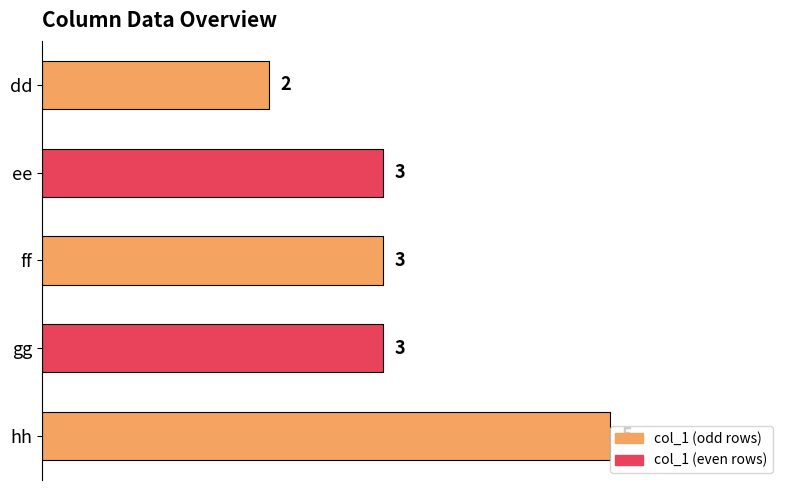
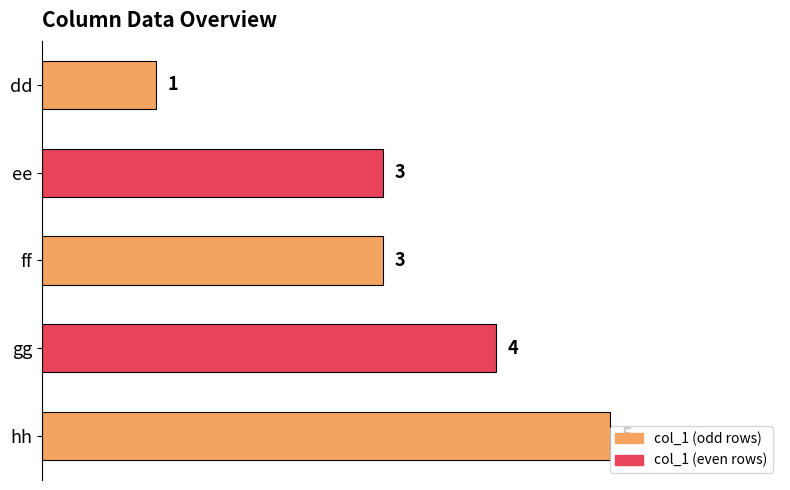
dd: 2 -> 1
gg: 3 -> 4
